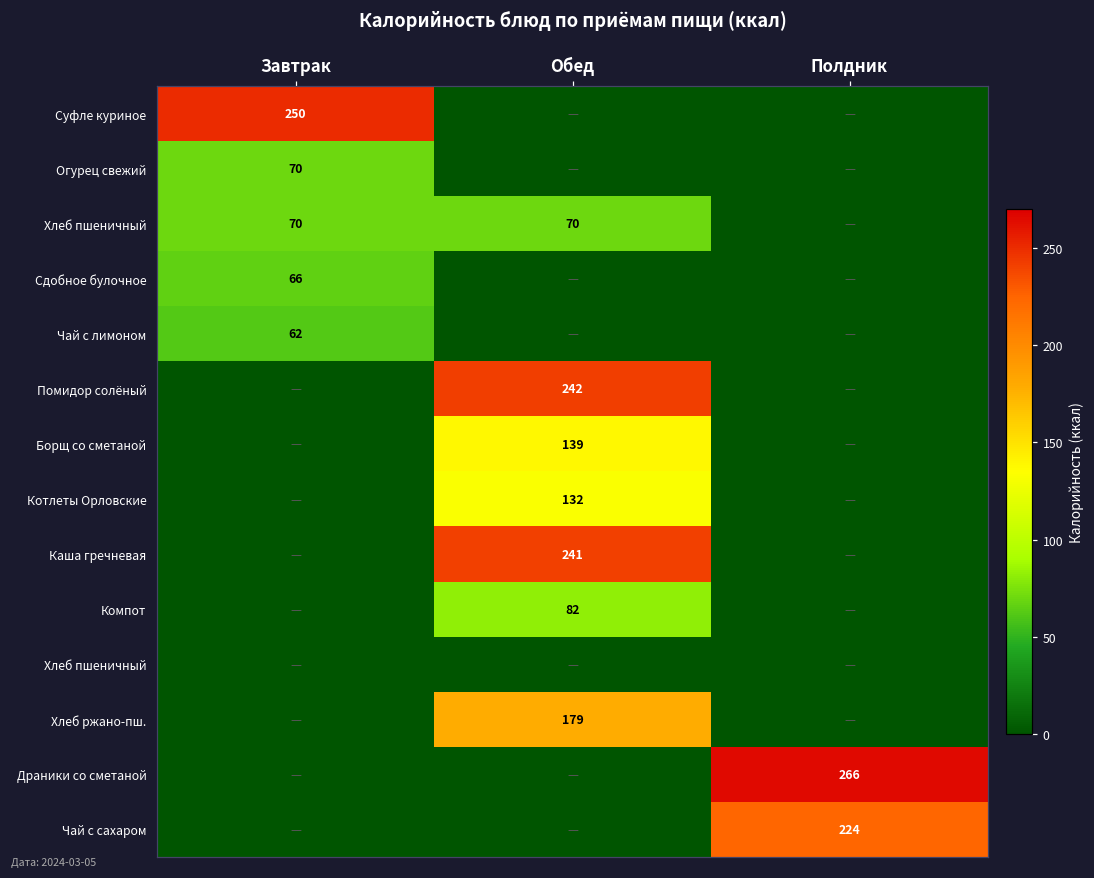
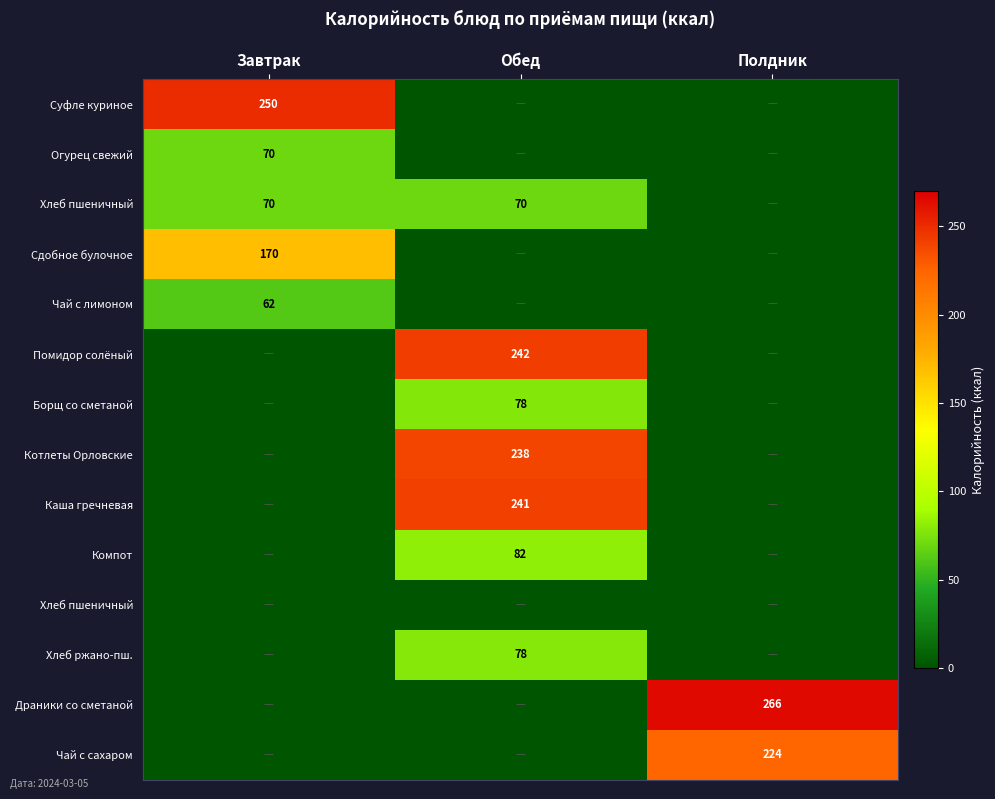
Сдобное булочное, Завтрак: 66 -> 170
Борщ со сметаной, Обед: 139 -> 78
Котлеты Орловские, Обед: 132 -> 238
Хлеб ржано-пш., Обед: 179 -> 78
